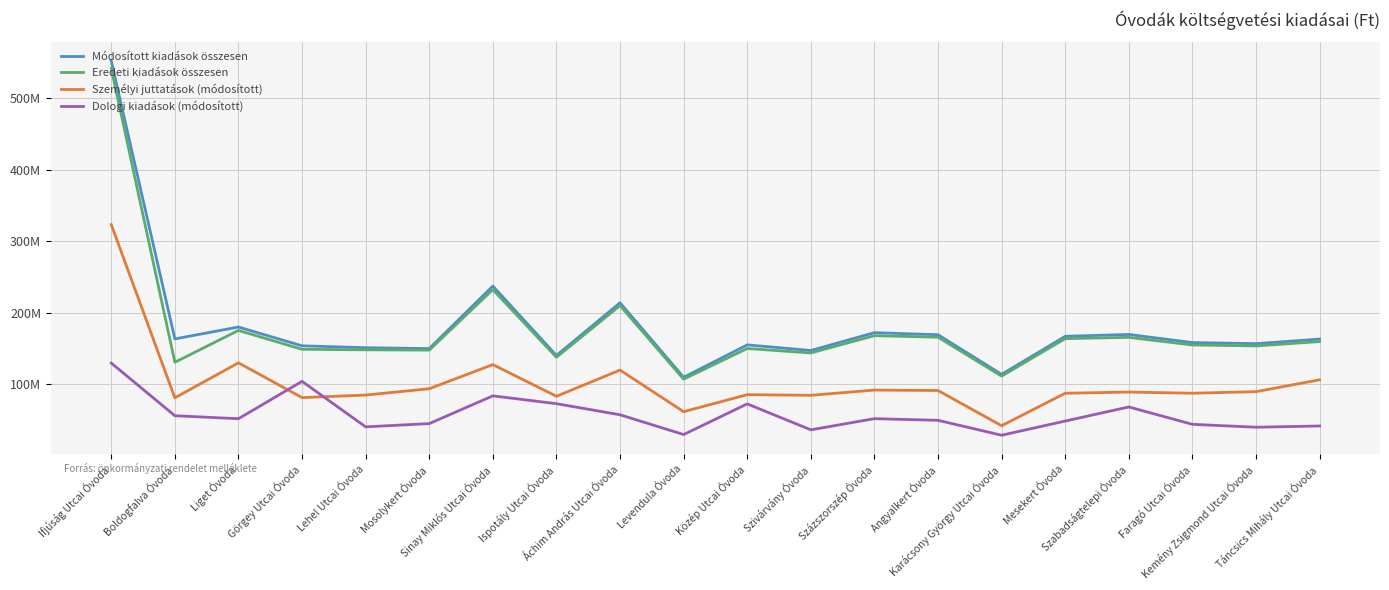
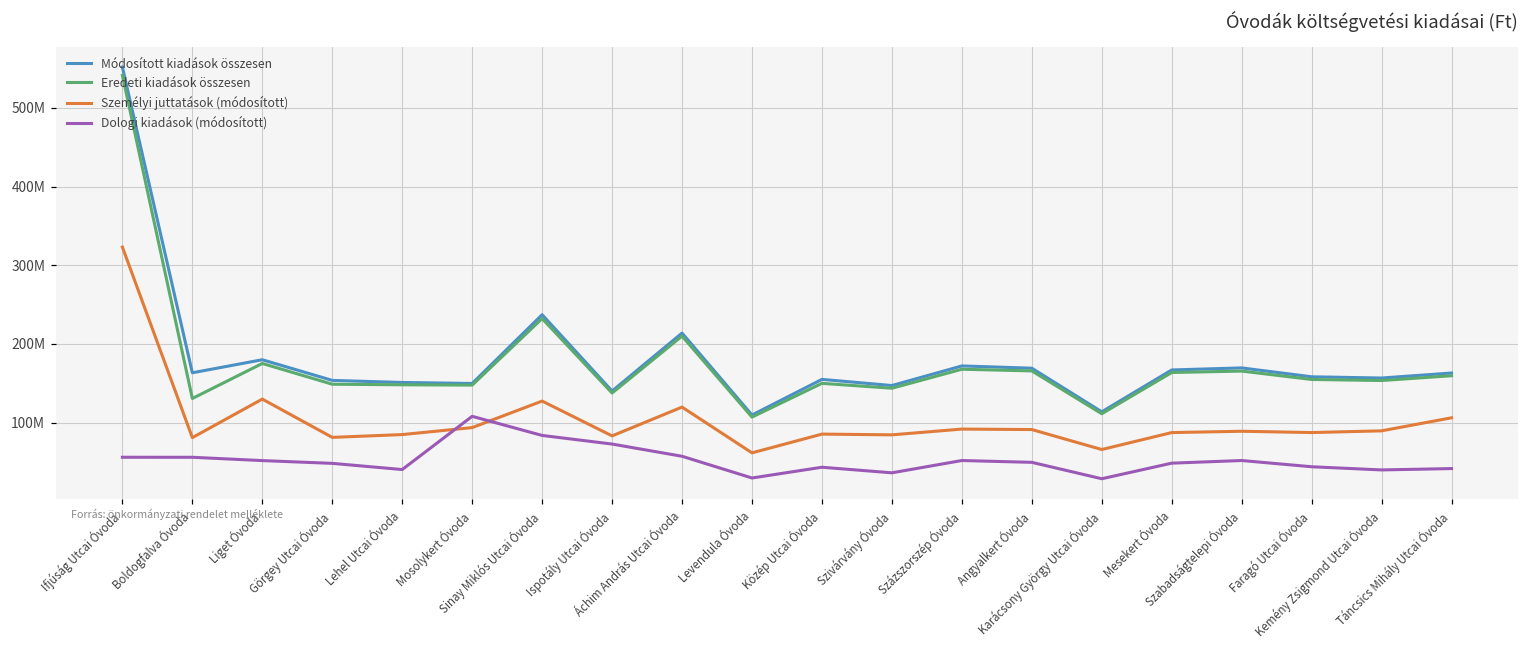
Dologi kiadások (módosított), Ifjúság Utcai Óvoda: 130000000 -> 60000000
Dologi kiadások (módosított), Görgey Utcai Óvoda: 100000000 -> 50000000
Dologi kiadások (módosított), Mosolykert Óvoda: 40000000 -> 110000000
Dologi kiadások (módosított), Közép Utcai Óvoda: 70000000 -> 40000000
Személyi juttatások (módosított), Karácsony György Utcai Óvoda: 40000000 -> 70000000
Dologi kiadások (módosított), Szabadságtelepi Óvoda: 70000000 -> 50000000
